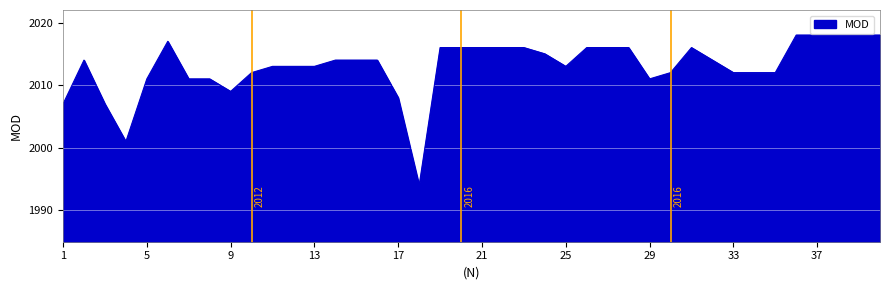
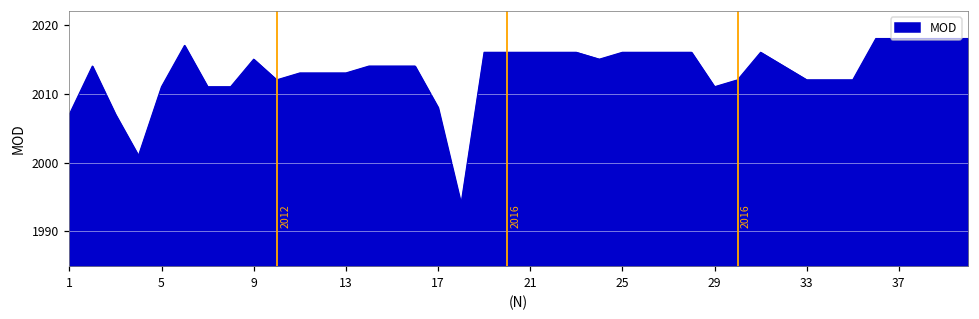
9: 2009 -> 2015
25: 2013 -> 2016
